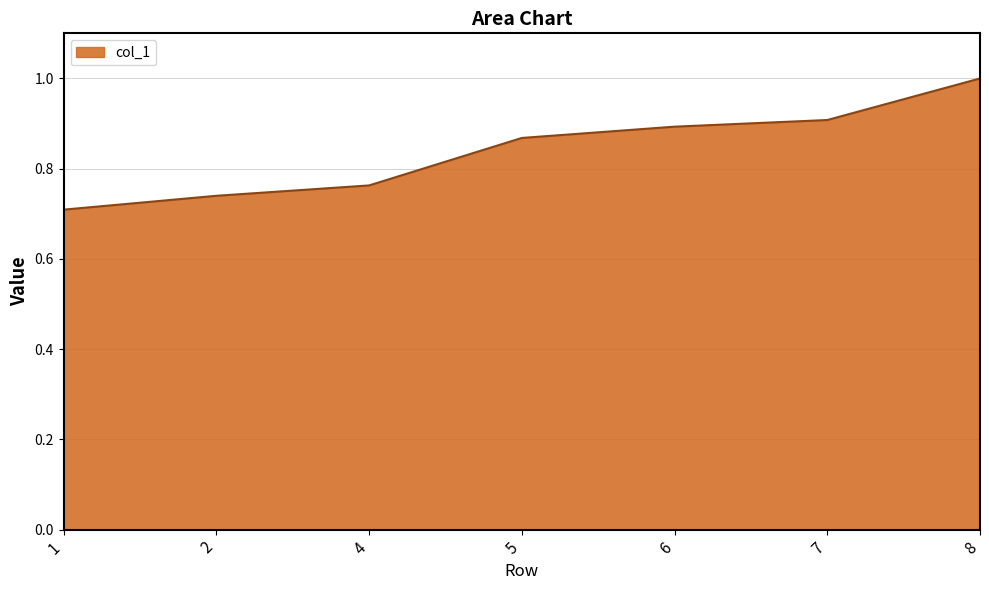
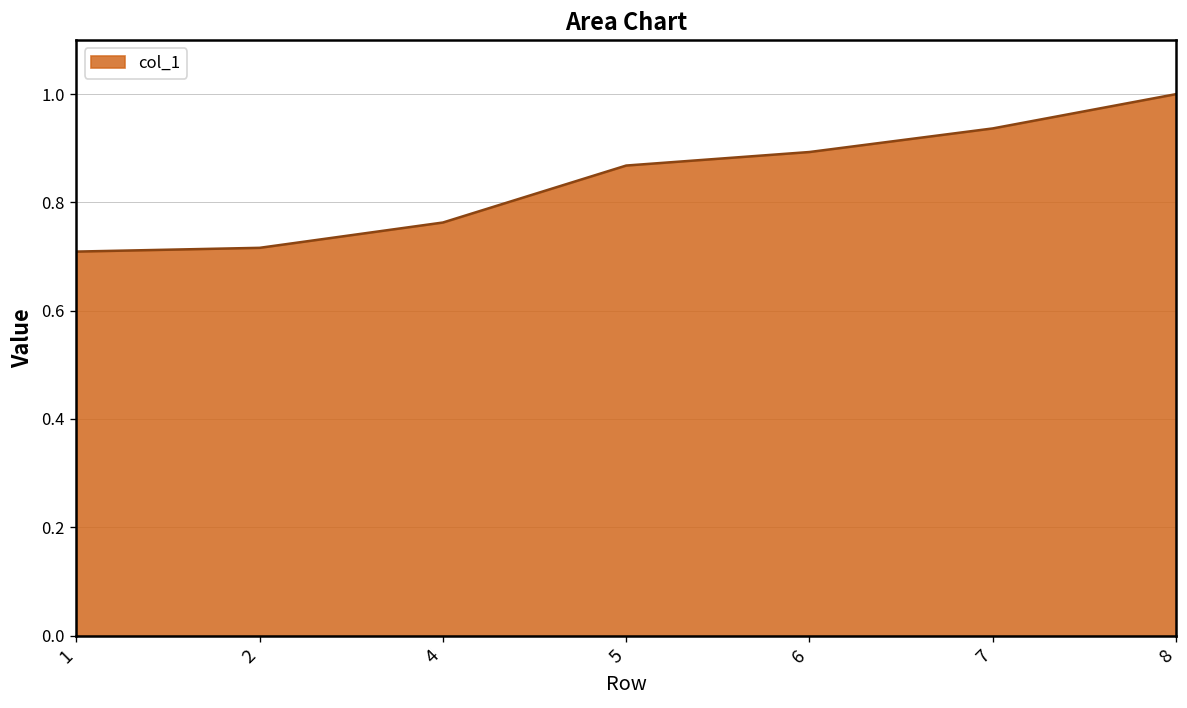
2: 0.74 -> 0.72
7: 0.91 -> 0.94
